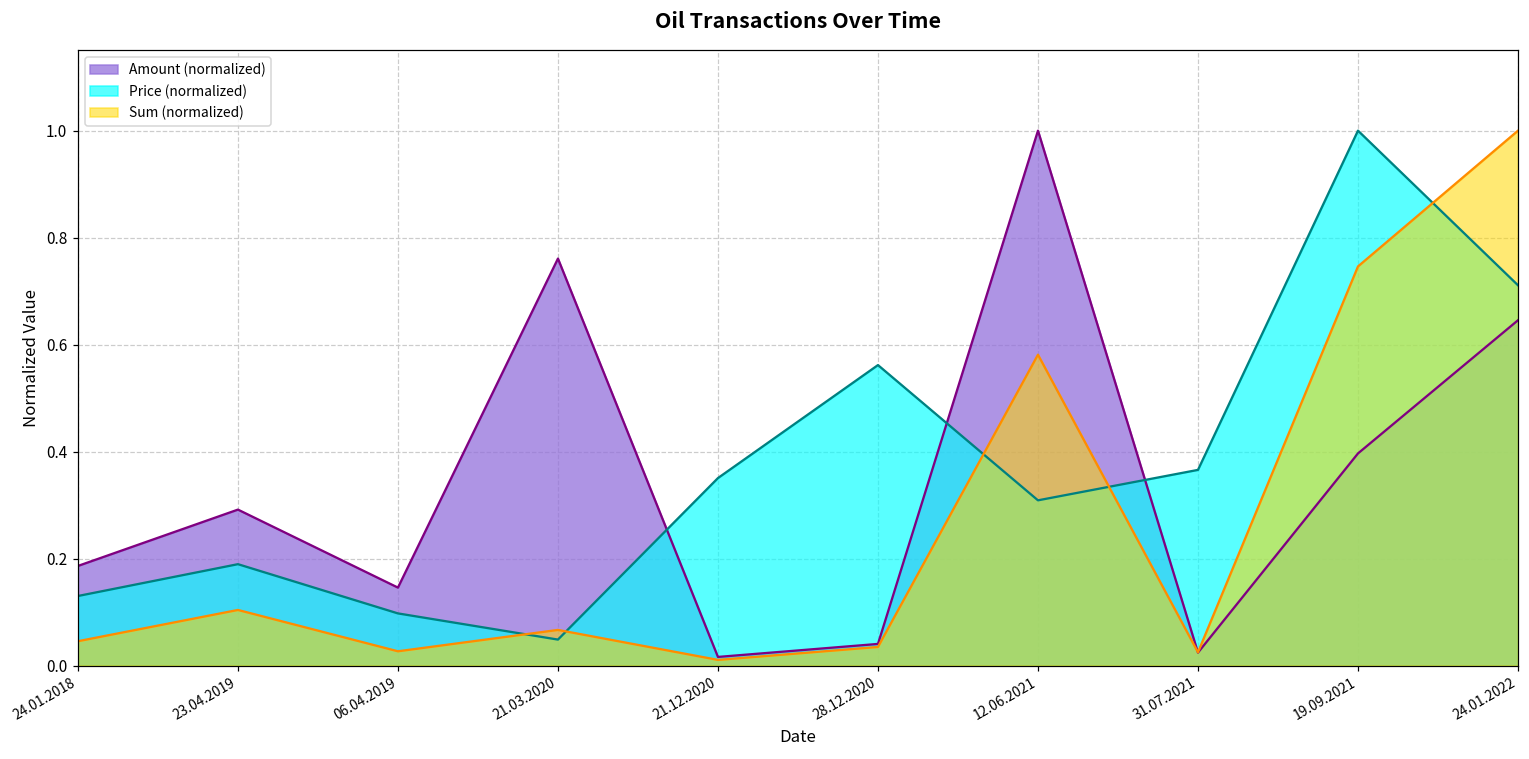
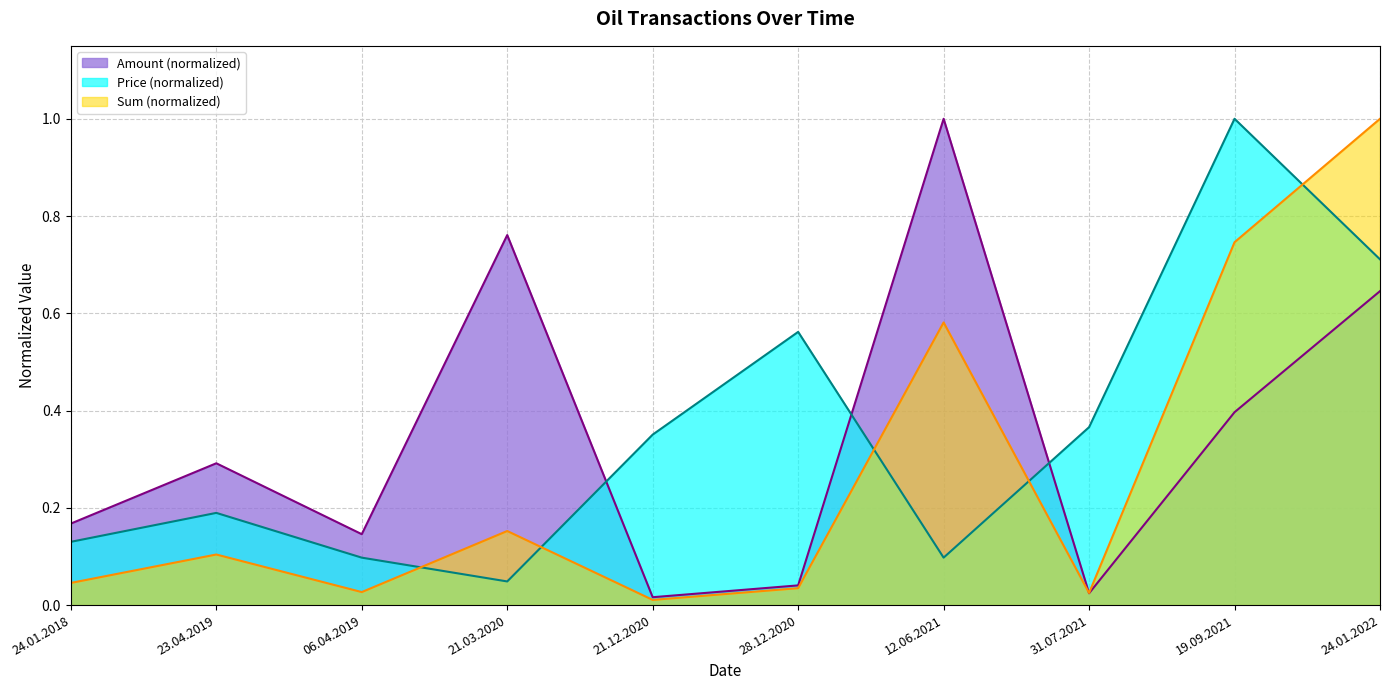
Amount (normalized), 24.01.2018: 0.19 -> 0.17
Sum (normalized), 21.03.2020: 0.07 -> 0.15
Price (normalized), 12.06.2021: 0.31 -> 0.10
